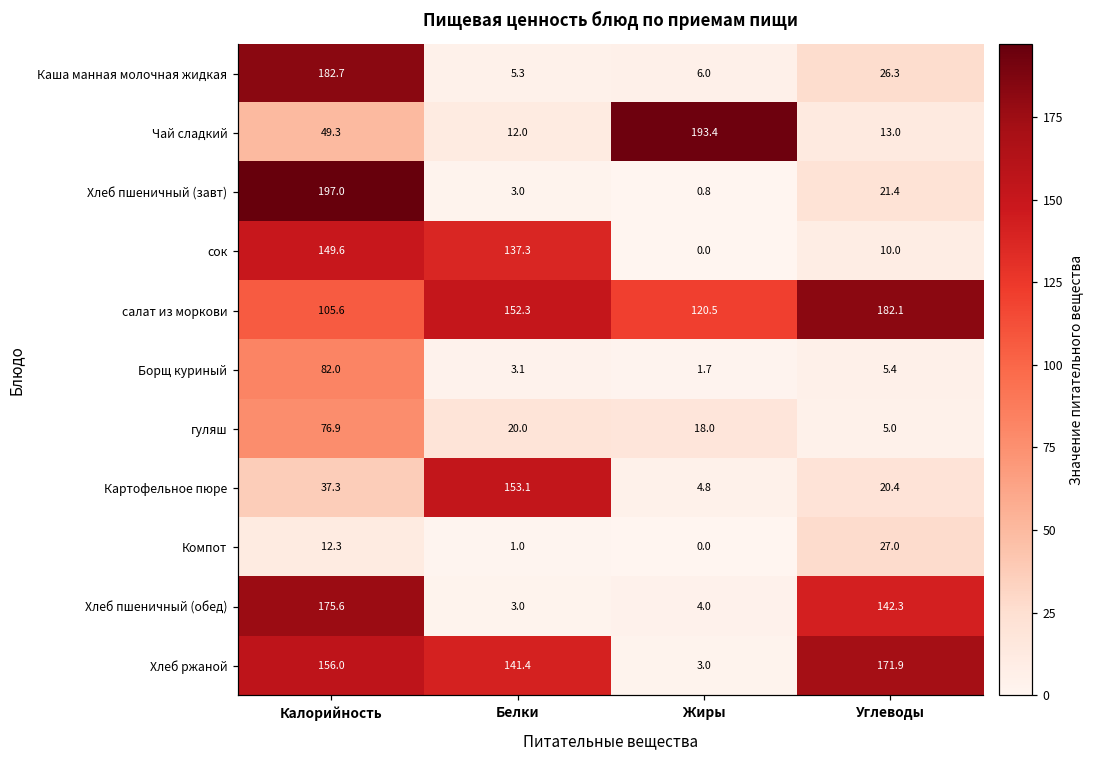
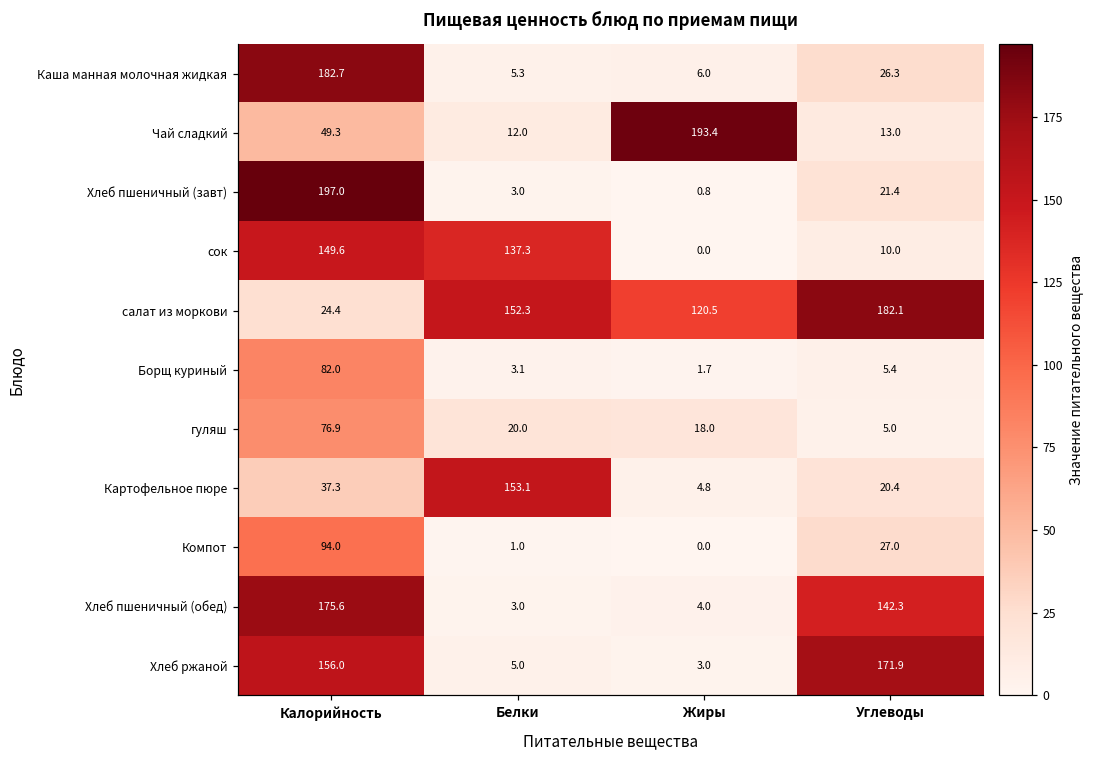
салат из моркови, Калорийность: 105.6 -> 24.4
Компот, Калорийность: 12.3 -> 94.0
Хлеб ржаной, Белки: 141.4 -> 5.0
